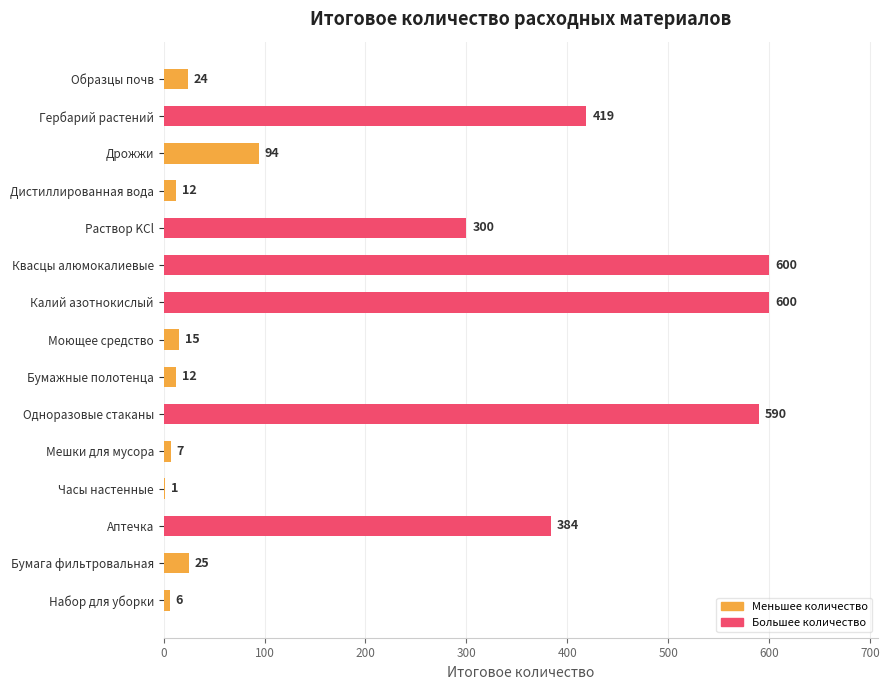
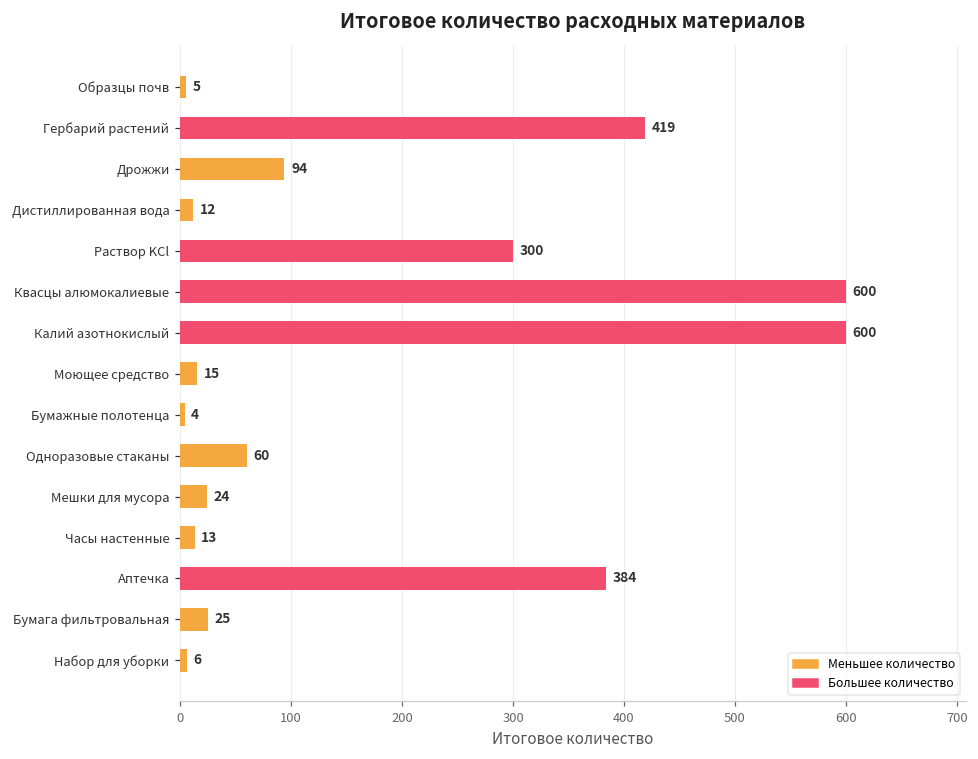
Образцы почв: 24 -> 5
Бумажные полотенца: 12 -> 4
Одноразовые стаканы: 590 -> 60
Мешки для мусора: 7 -> 24
Часы настенные: 1 -> 13
